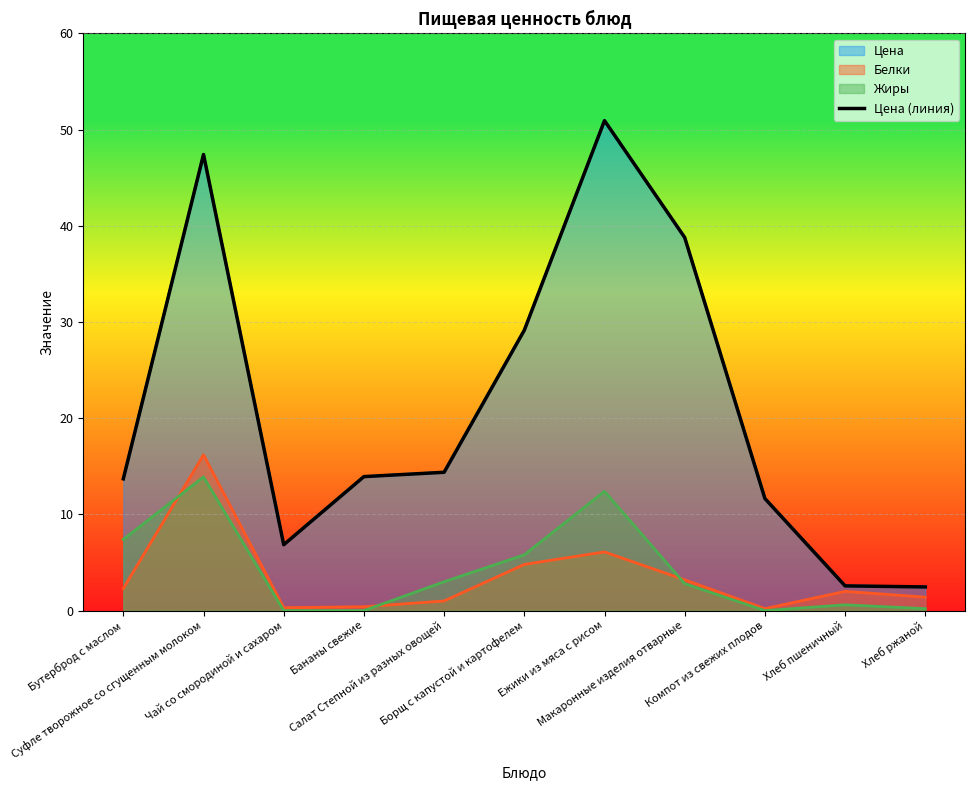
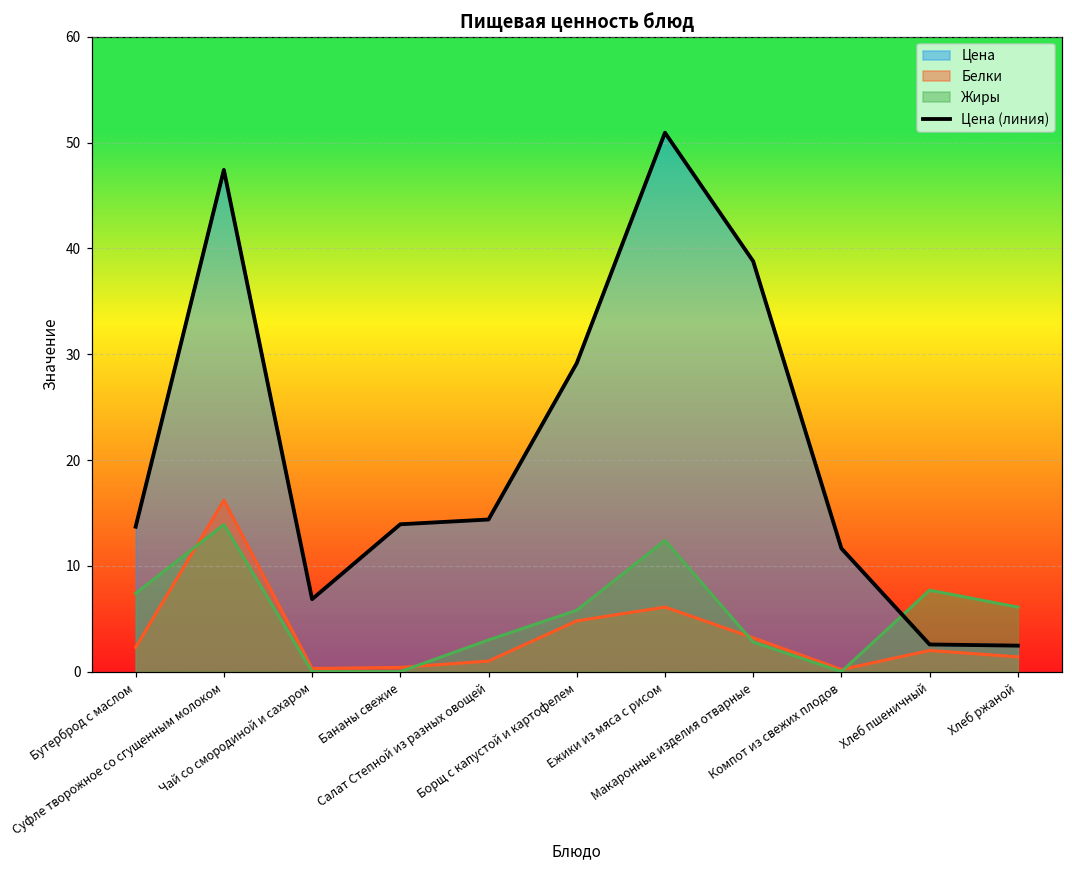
Жиры, Хлеб пшеничный: 1 -> 8
Жиры, Хлеб ржаной: 0 -> 6
